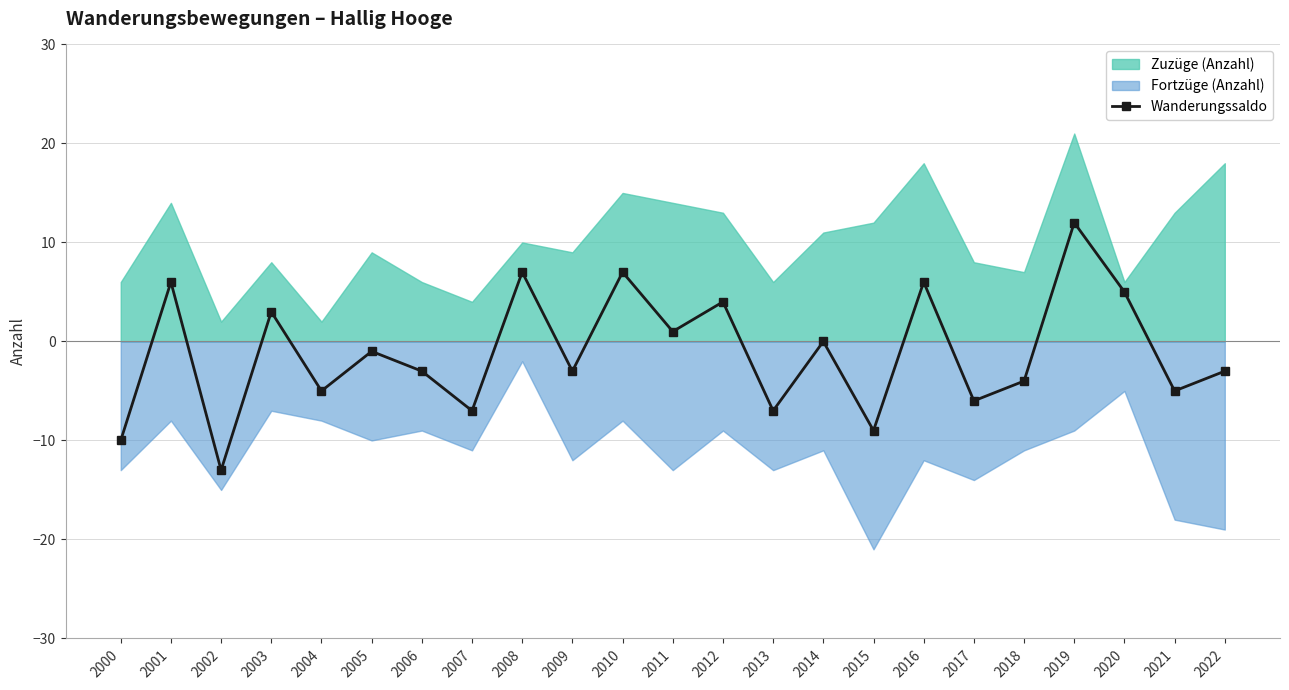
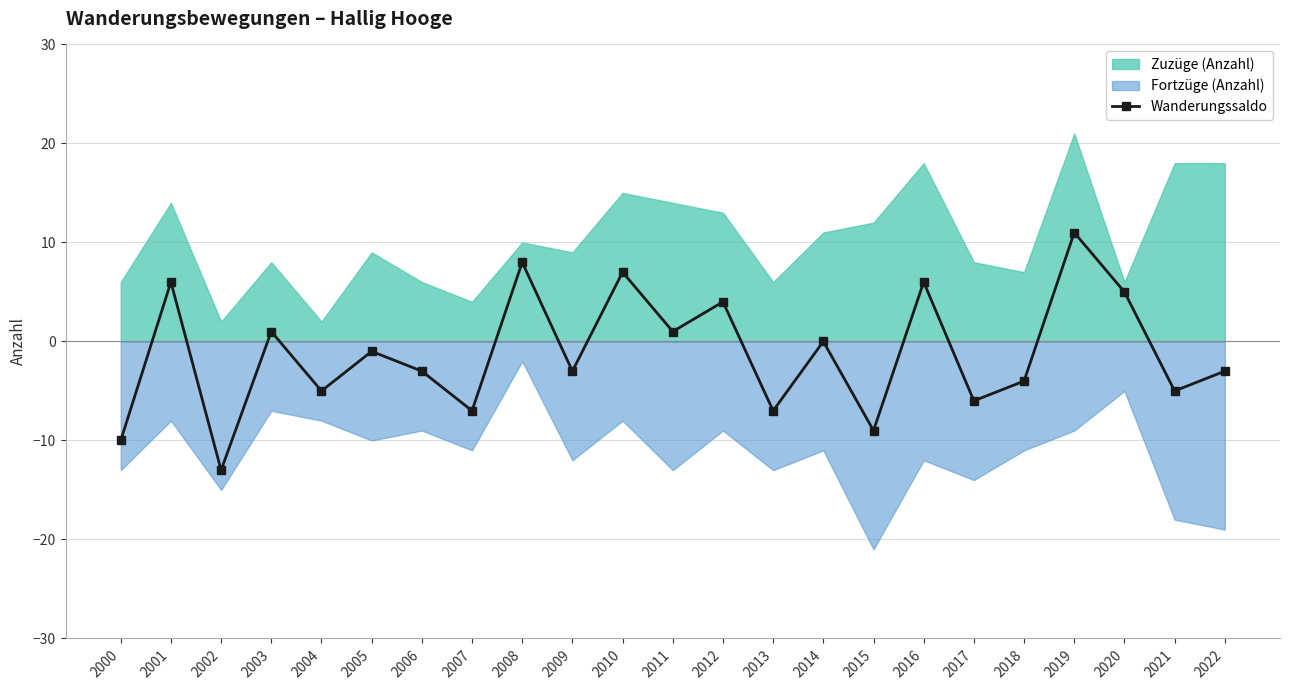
Wanderungssaldo, 2003: 3 -> 1
Wanderungssaldo, 2008: 7 -> 8
Wanderungssaldo, 2019: 12 -> 11
Zuzüge (Anzahl), 2021: 13 -> 18
